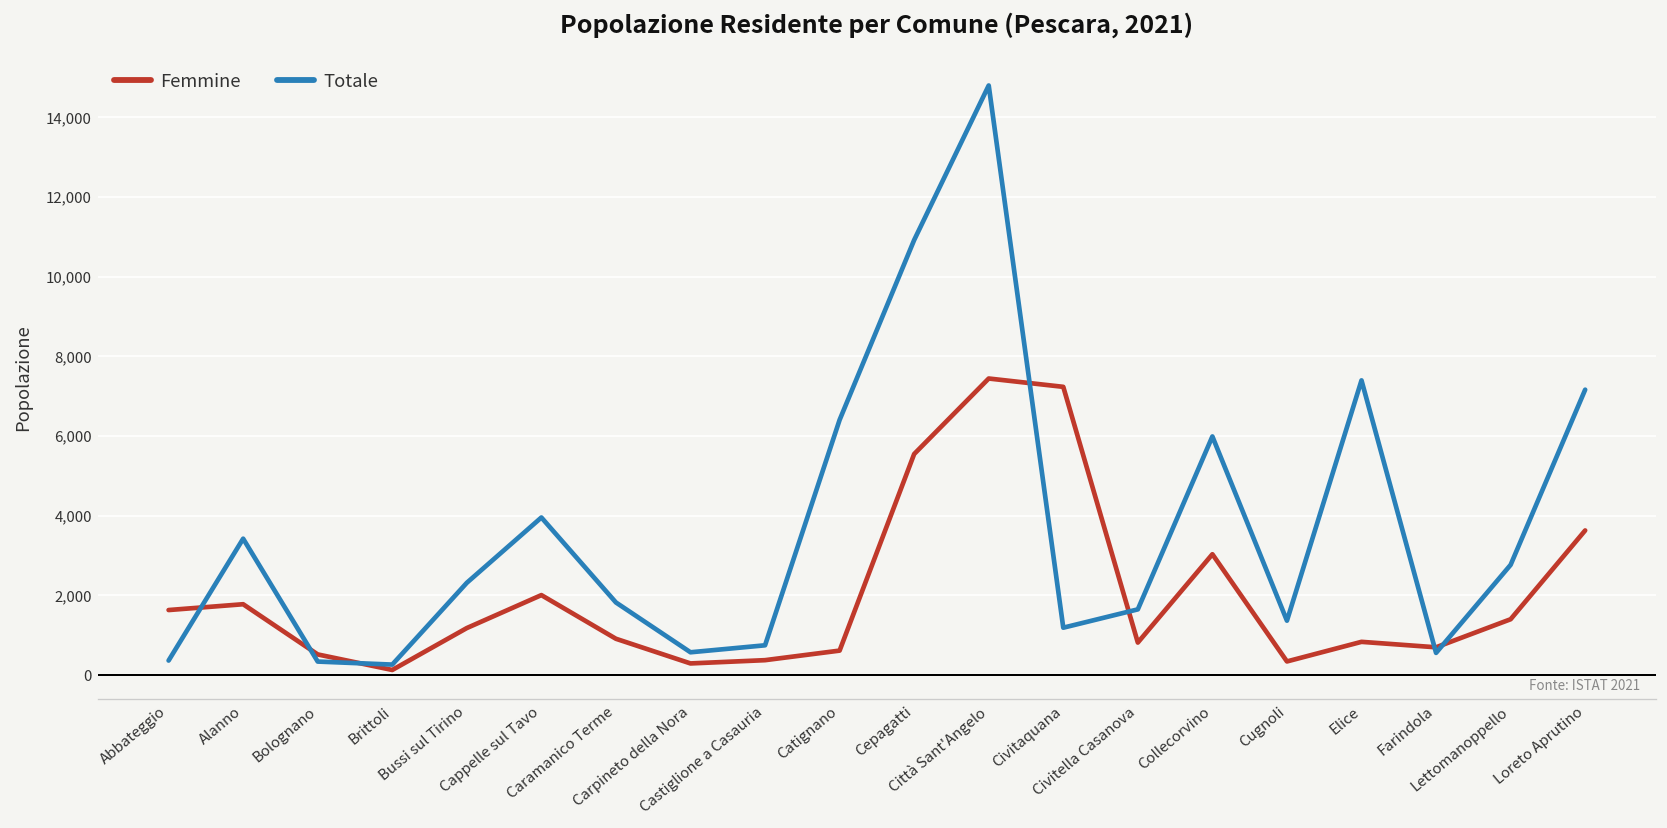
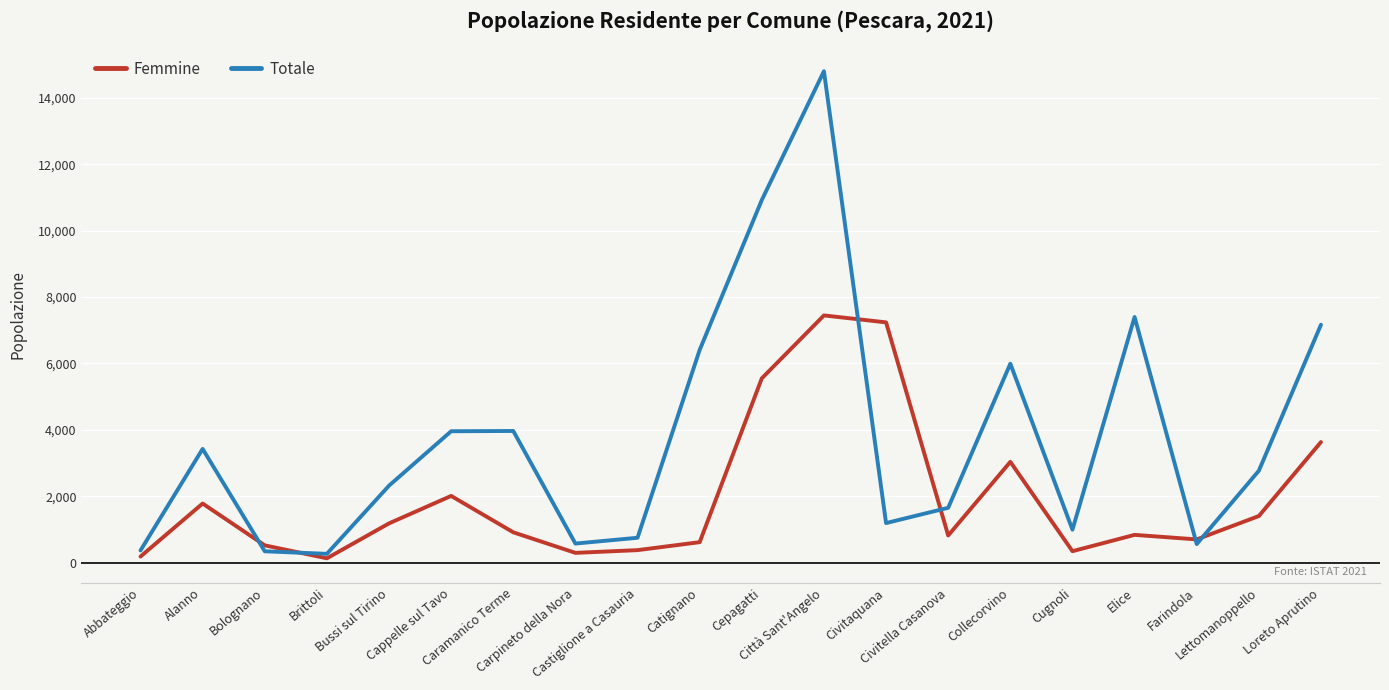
Femmine, Abbateggio: 1,600 -> 200
Totale, Caramanico Terme: 1,800 -> 4,000
Totale, Cugnoli: 1,400 -> 1,000
